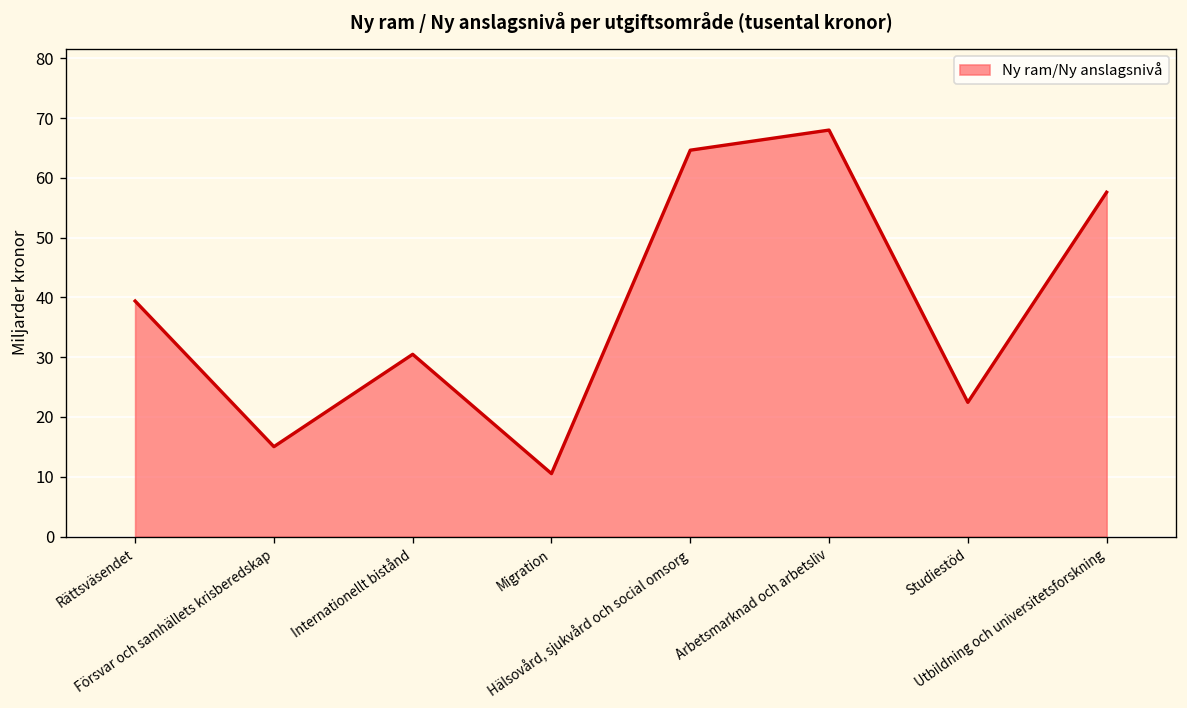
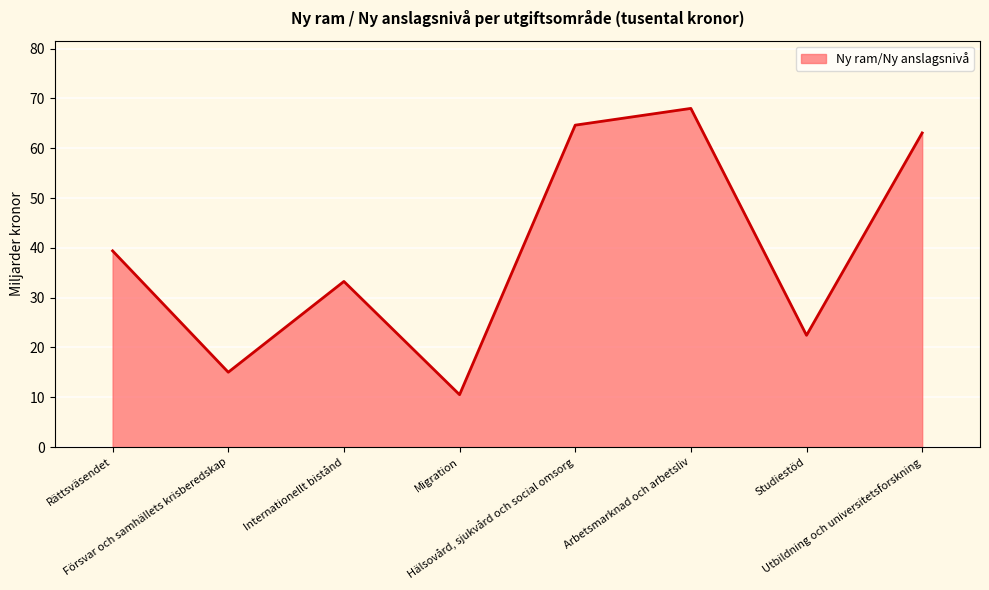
Internationellt bistånd: 30 -> 33
Utbildning och universitetsforskning: 58 -> 63
